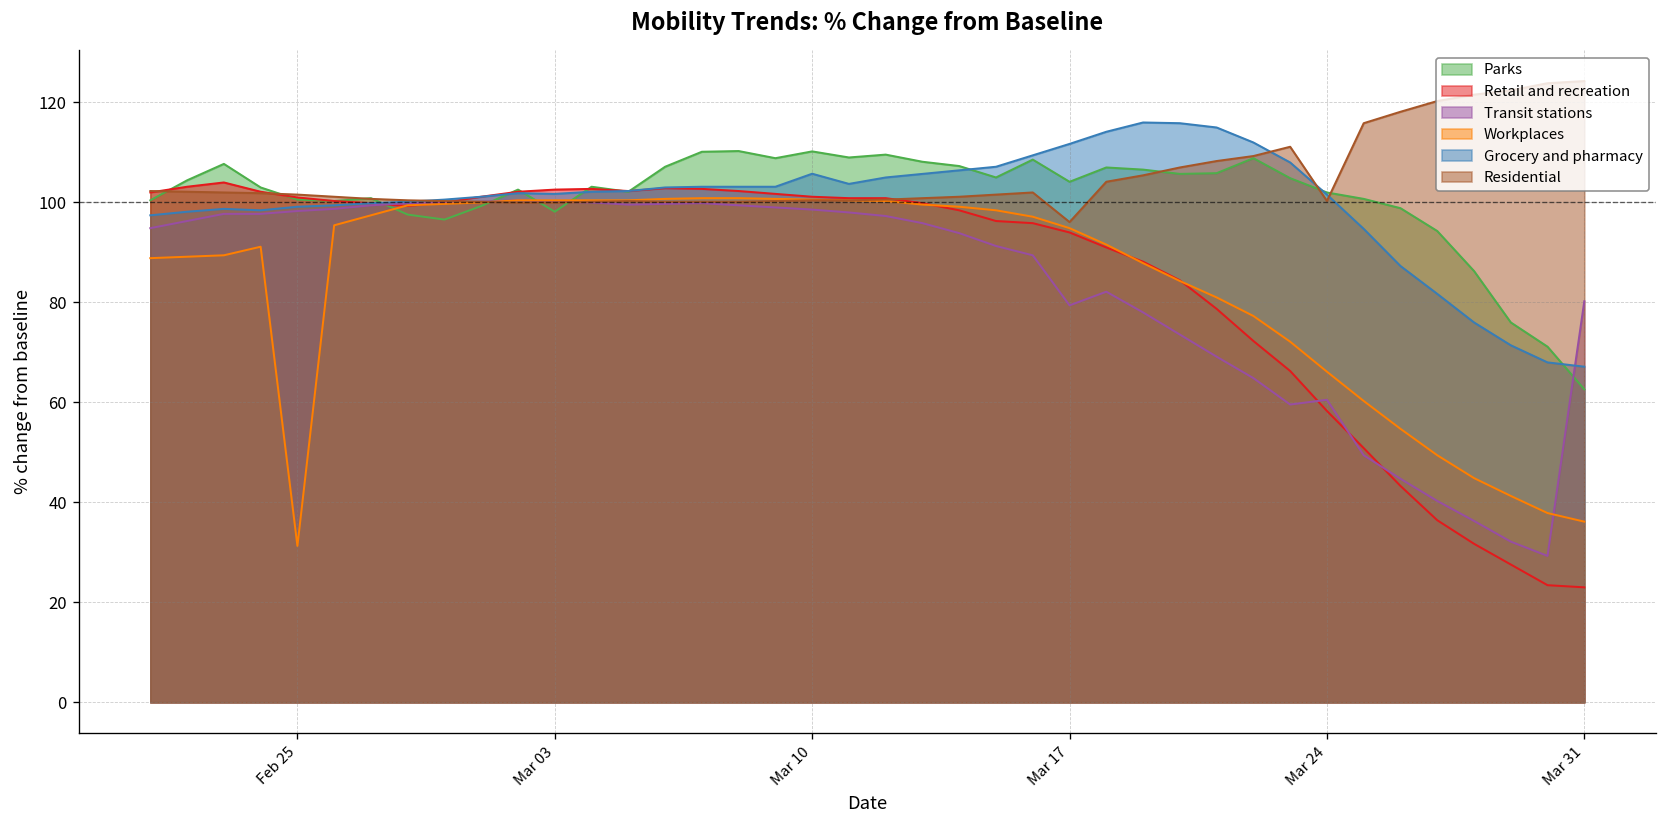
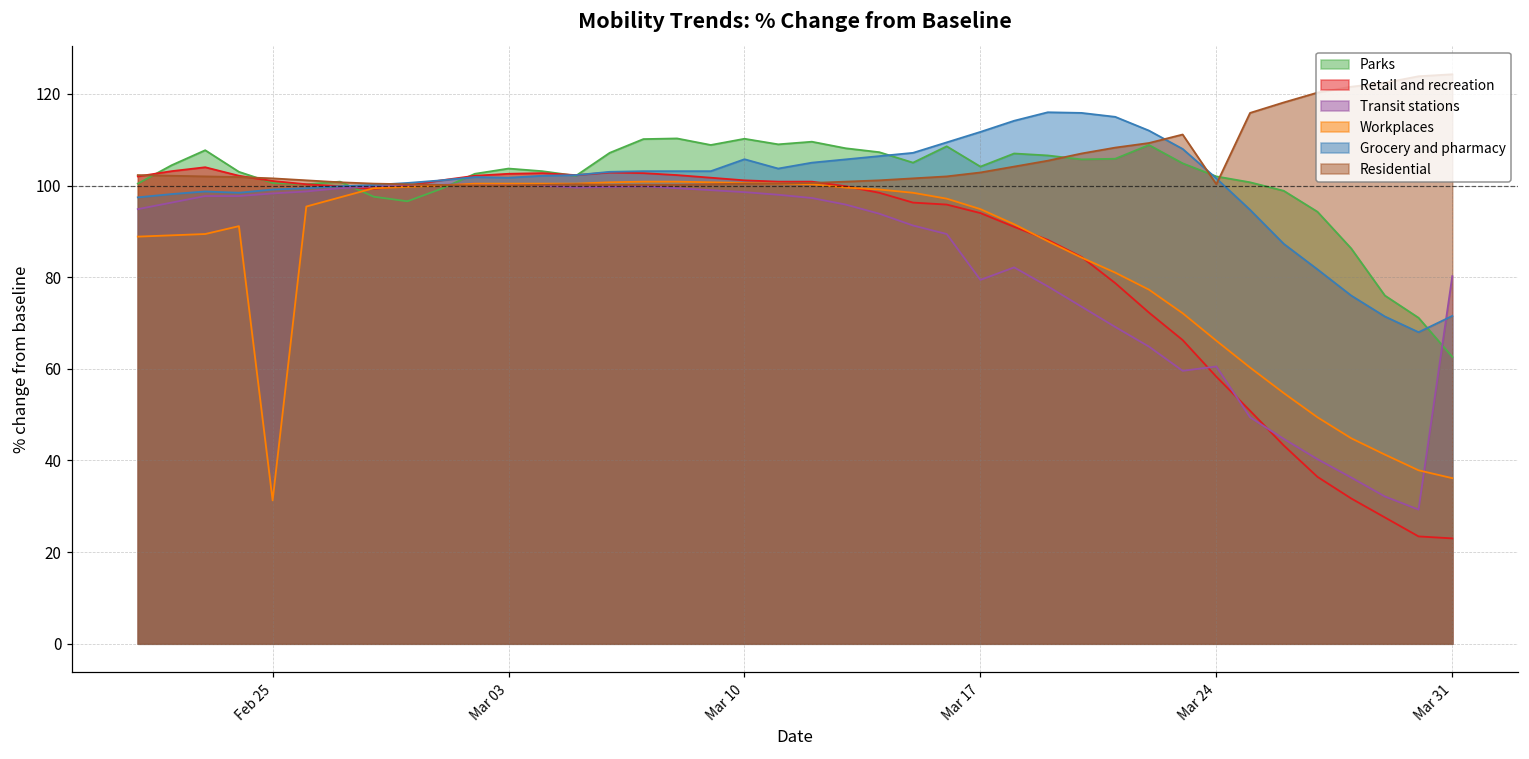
Parks, Mar 03: 98 -> 104
Residential, Mar 17: 96 -> 103
Grocery and pharmacy, Mar 31: 67 -> 72
